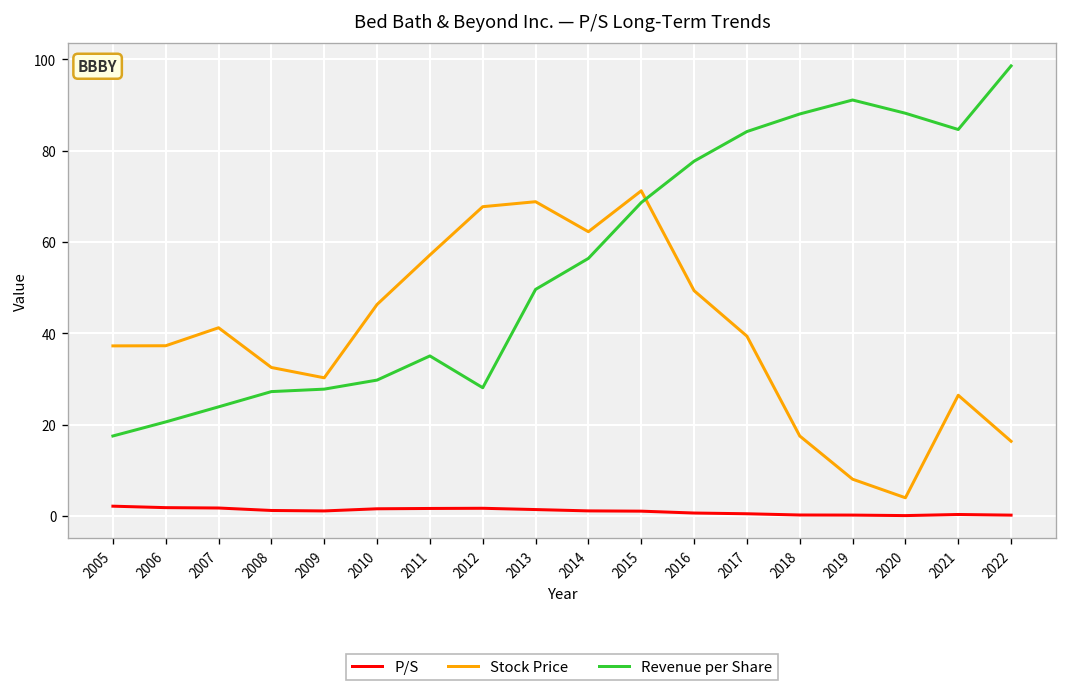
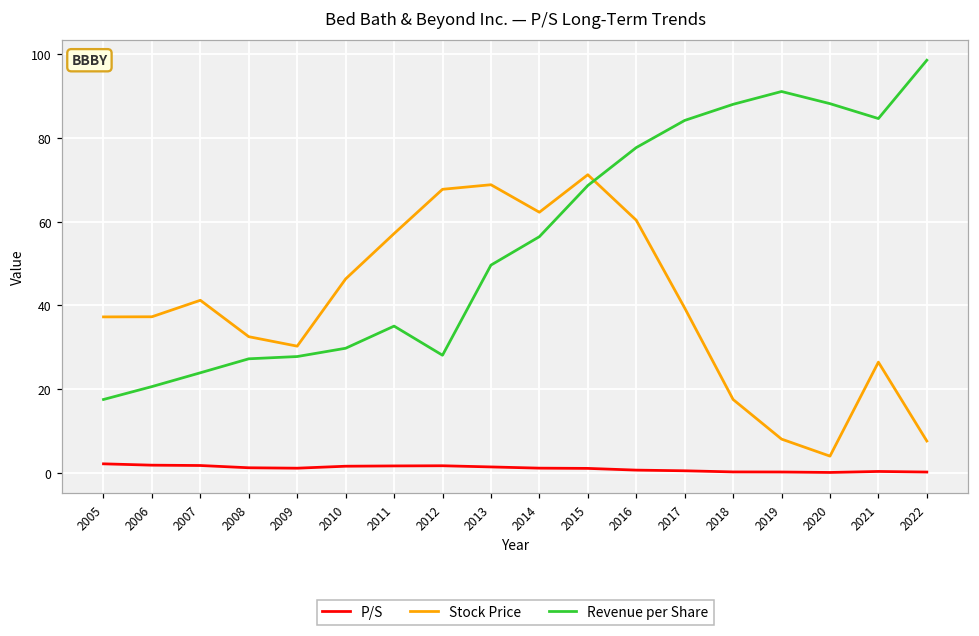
Stock Price, 2016: 49 -> 60
Stock Price, 2022: 16 -> 8
